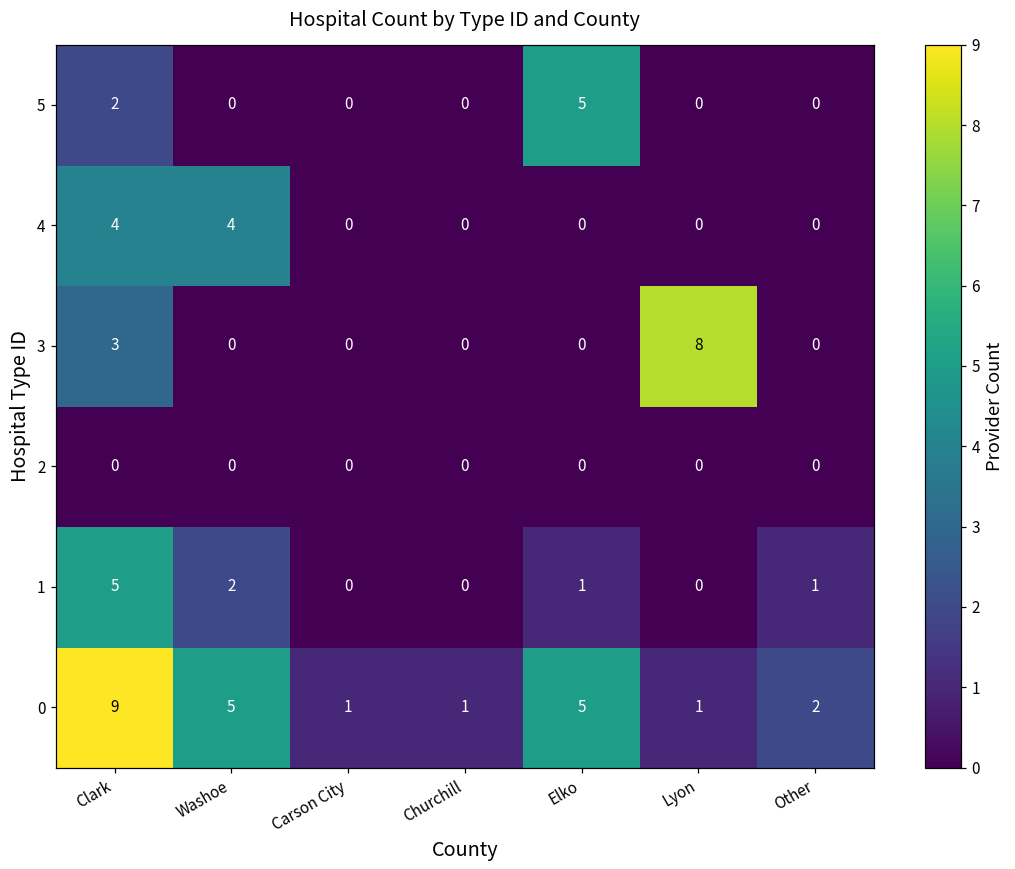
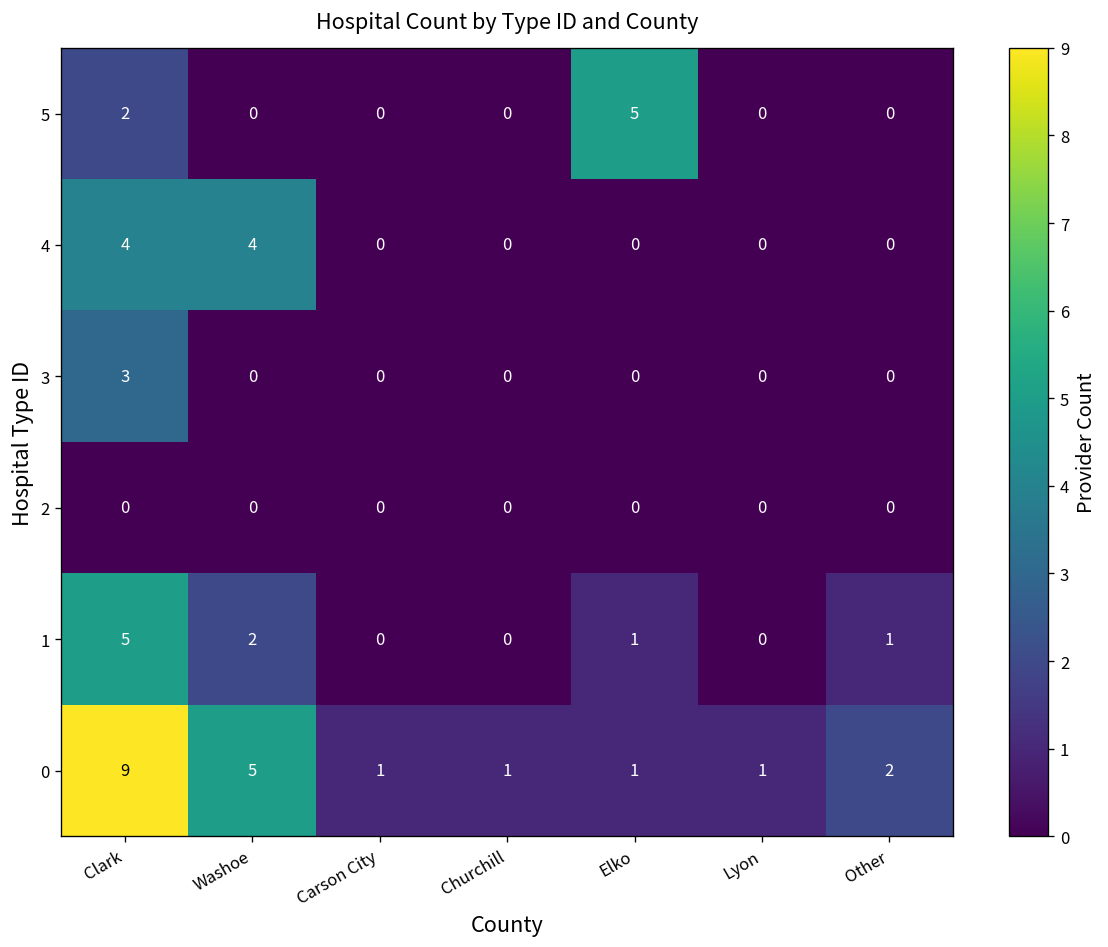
3, Lyon: 8 -> 0
0, Elko: 5 -> 1
